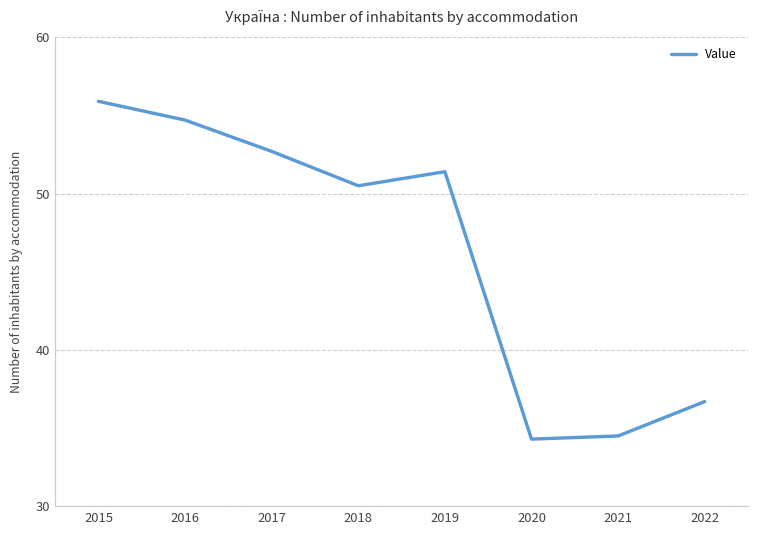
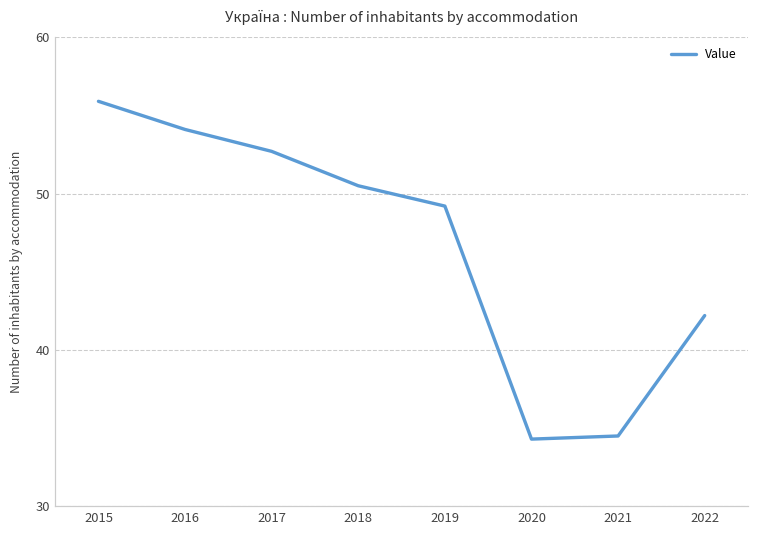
2016: 54.7 -> 54.1
2019: 51.4 -> 49.2
2022: 36.7 -> 42.2
